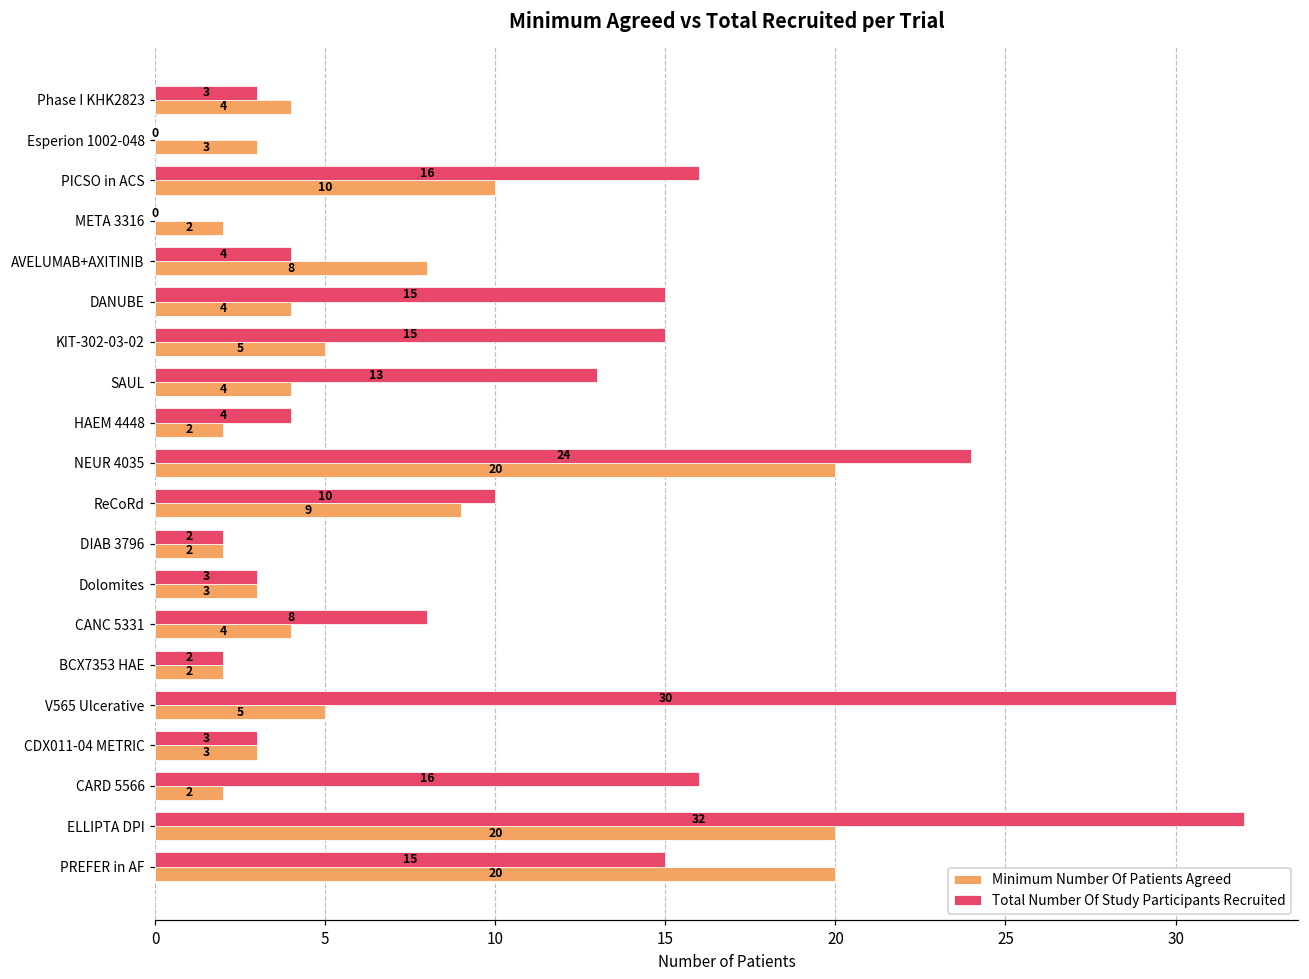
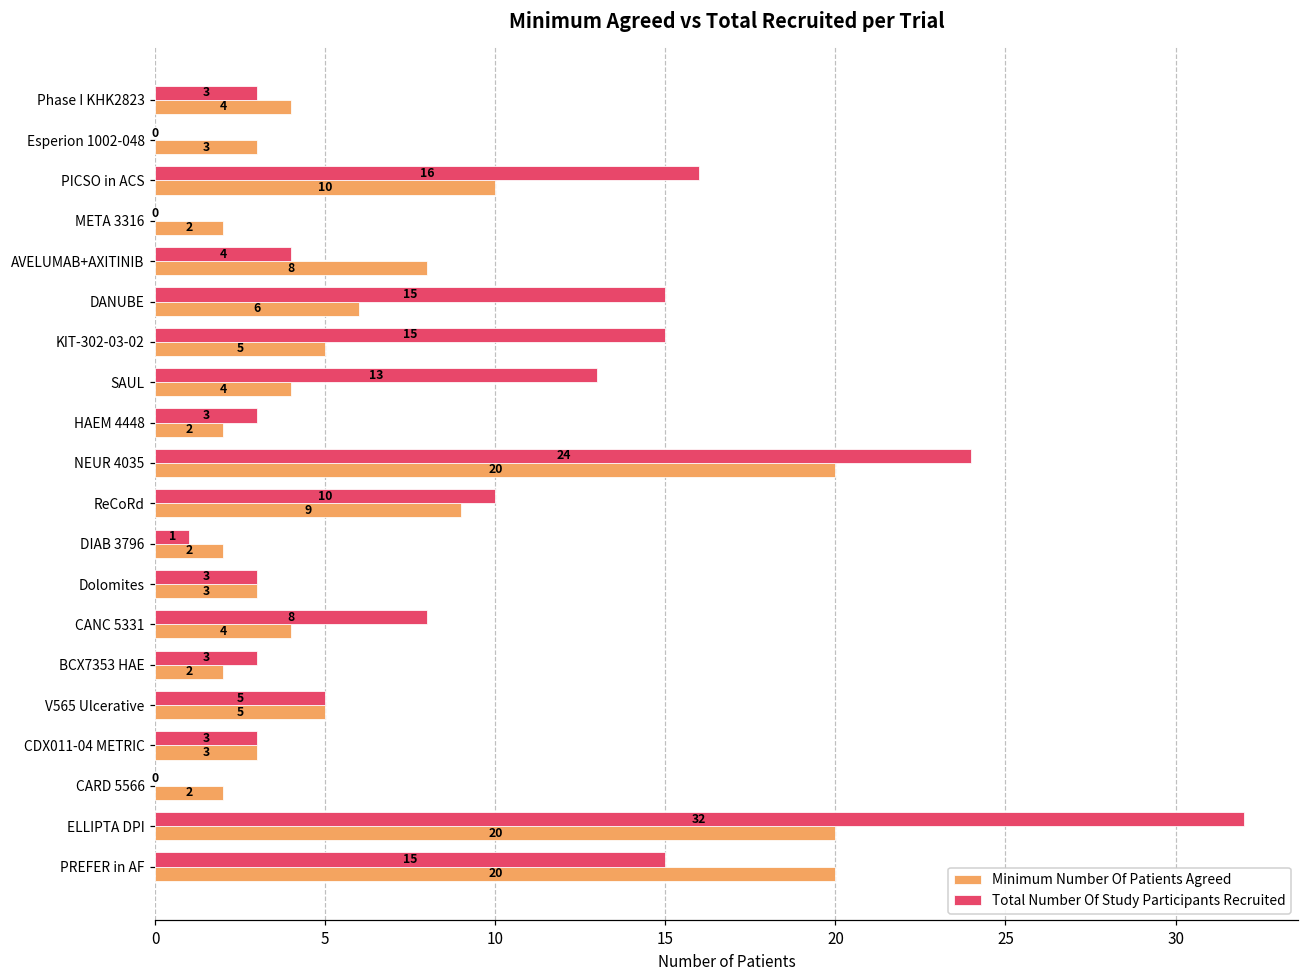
Minimum Number Of Patients Agreed, DANUBE: 4 -> 6
Total Number Of Study Participants Recruited, HAEM 4448: 4 -> 3
Total Number Of Study Participants Recruited, DIAB 3796: 2 -> 1
Total Number Of Study Participants Recruited, BCX7353 HAE: 2 -> 3
Total Number Of Study Participants Recruited, V565 Ulcerative: 30 -> 5
Total Number Of Study Participants Recruited, CARD 5566: 16 -> 0
